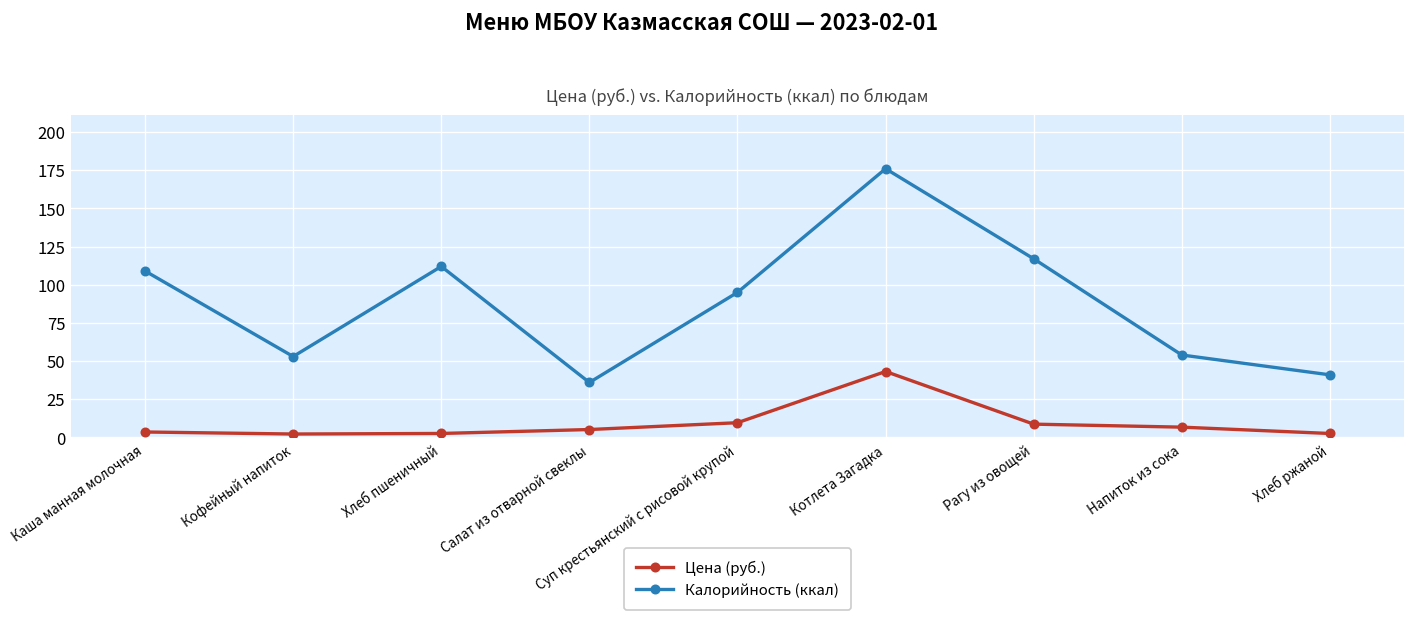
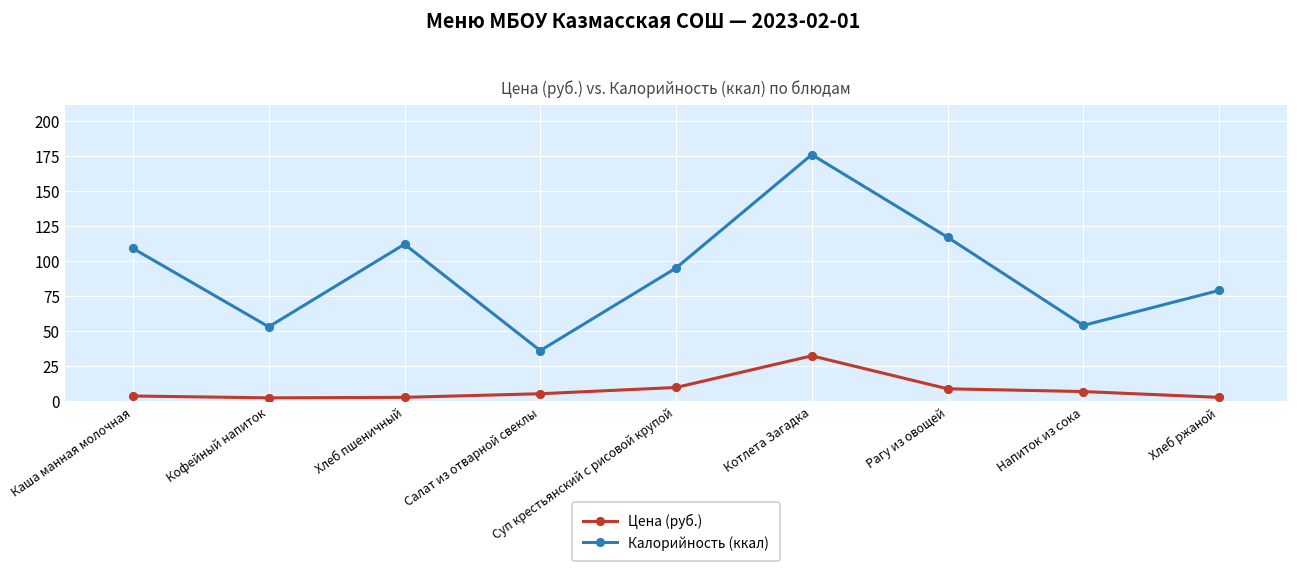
Цена (руб.), Котлета Загадка: 43 -> 32
Калорийность (ккал), Хлеб ржаной: 41 -> 79
